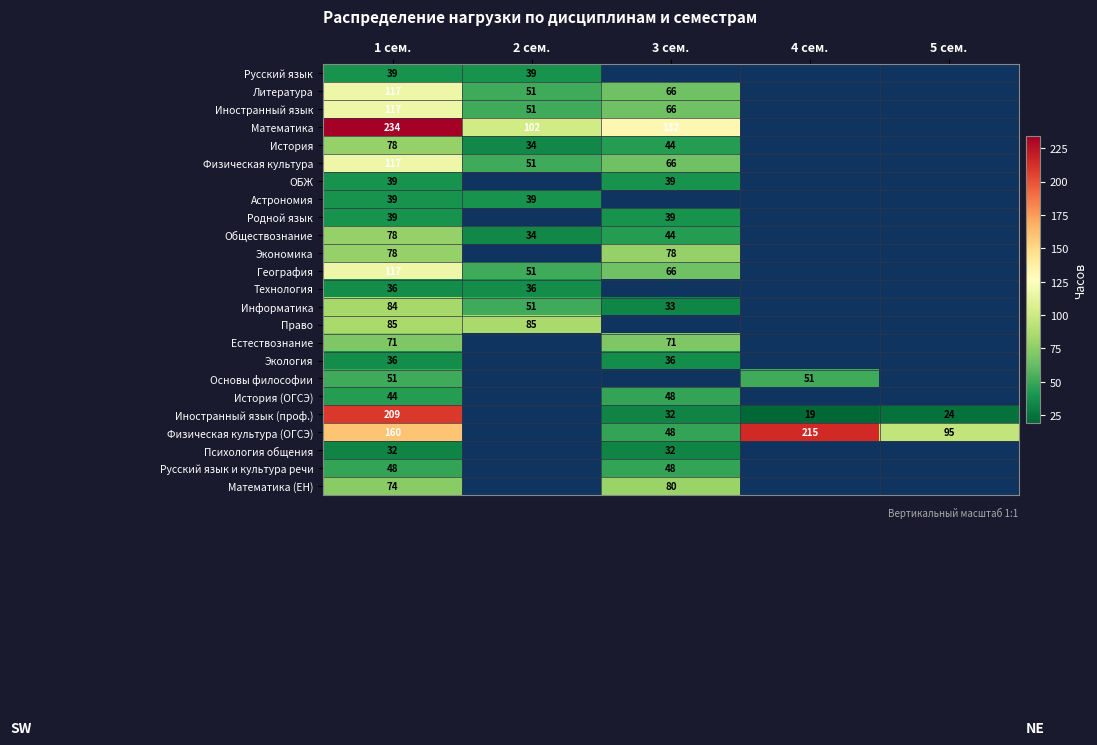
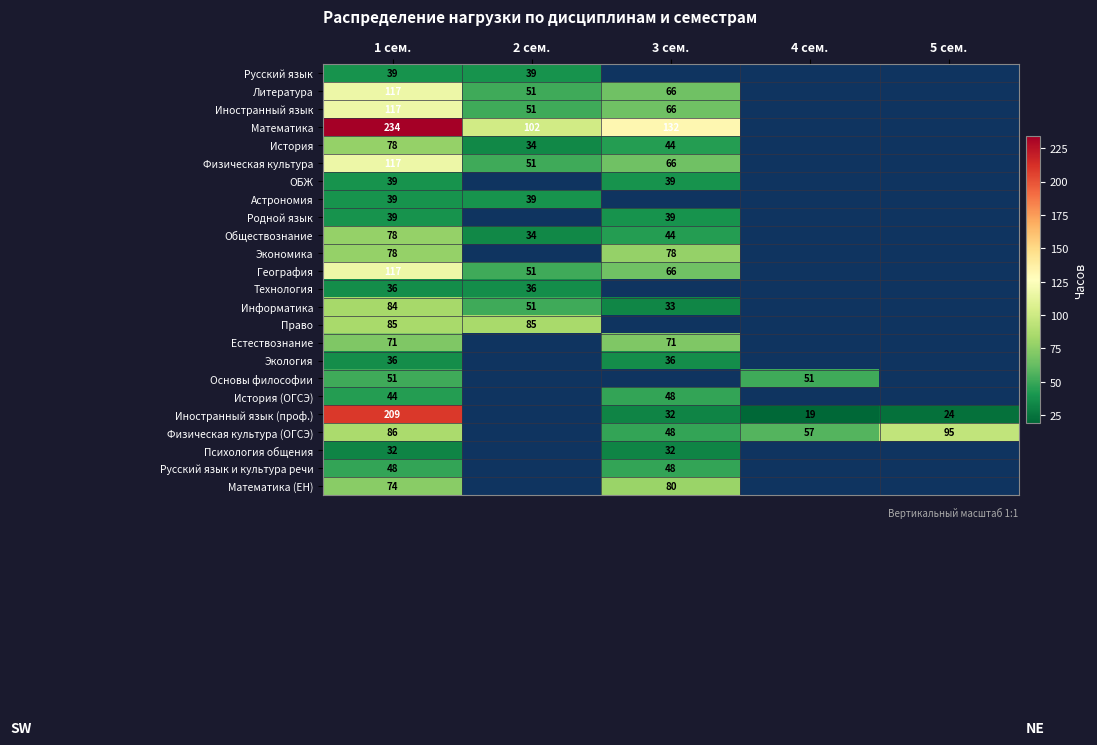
Физическая культура (ОГСЭ), 1 сем.: 160 -> 86
Физическая культура (ОГСЭ), 4 сем.: 215 -> 57
